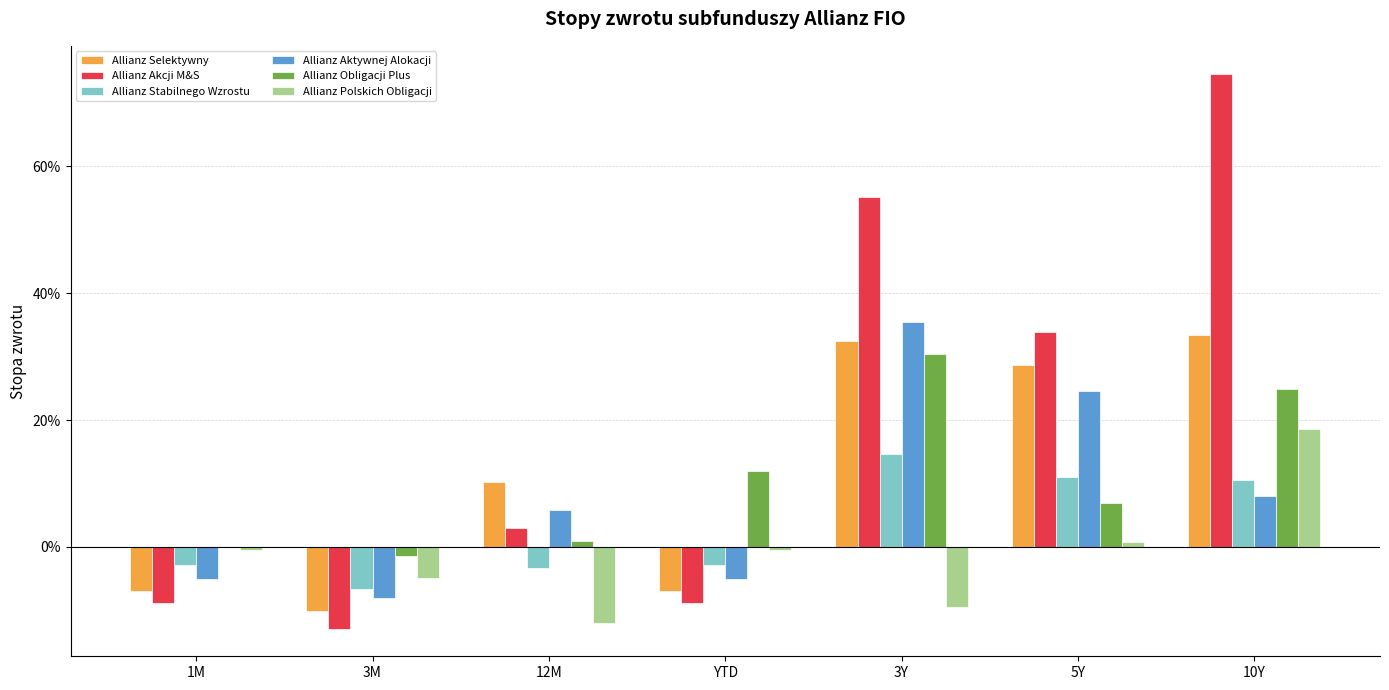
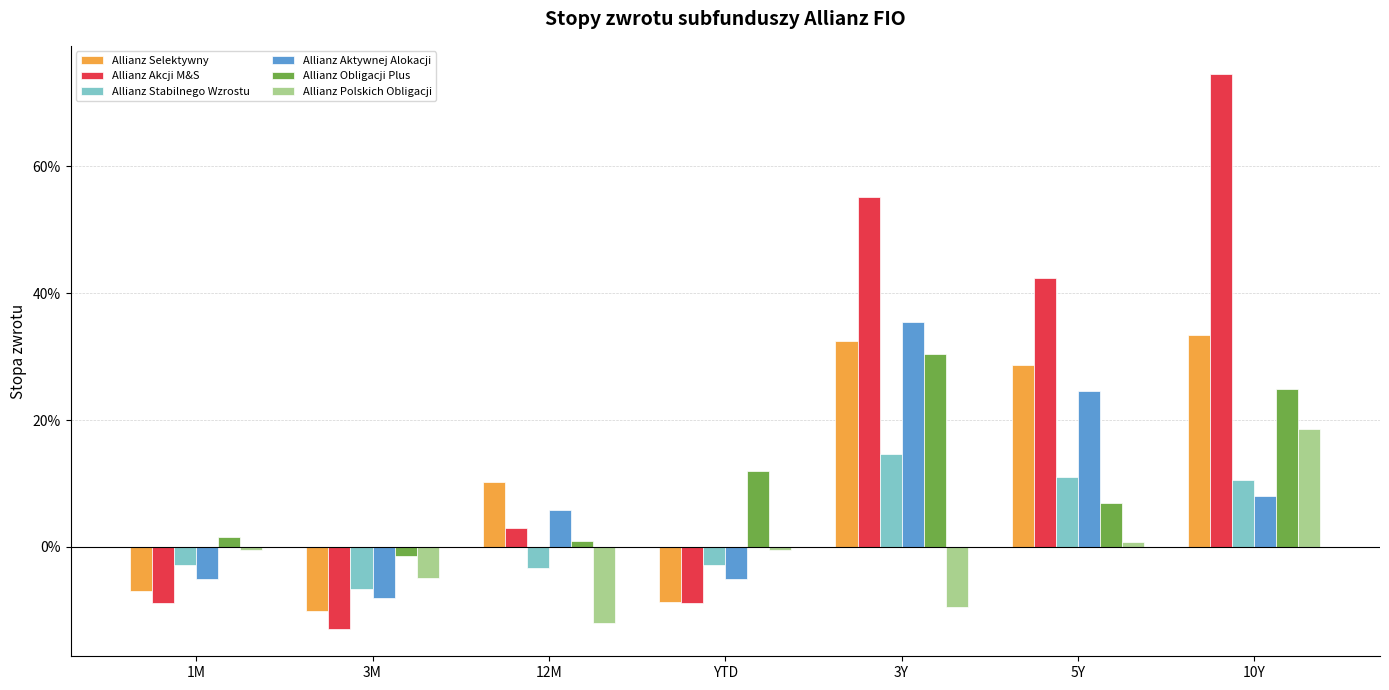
Allianz Obligacji Plus, 1M: 0% -> 1%
Allianz Selektywny, YTD: -7% -> -9%
Allianz Akcji M&S, 5Y: 34% -> 42%
